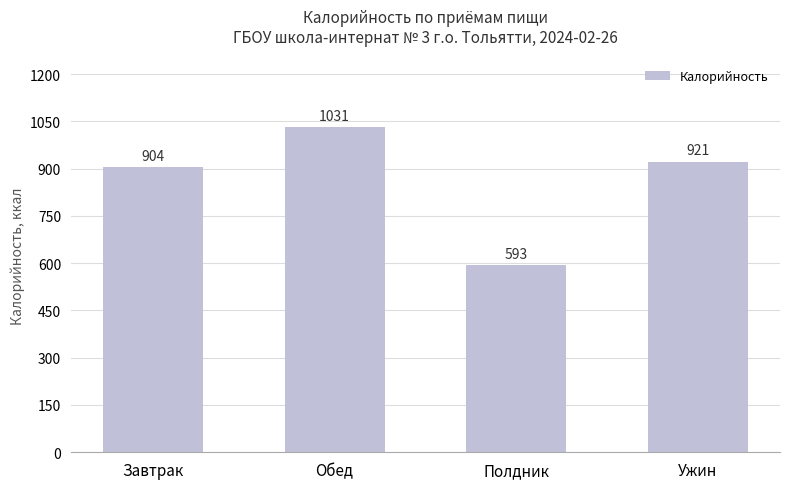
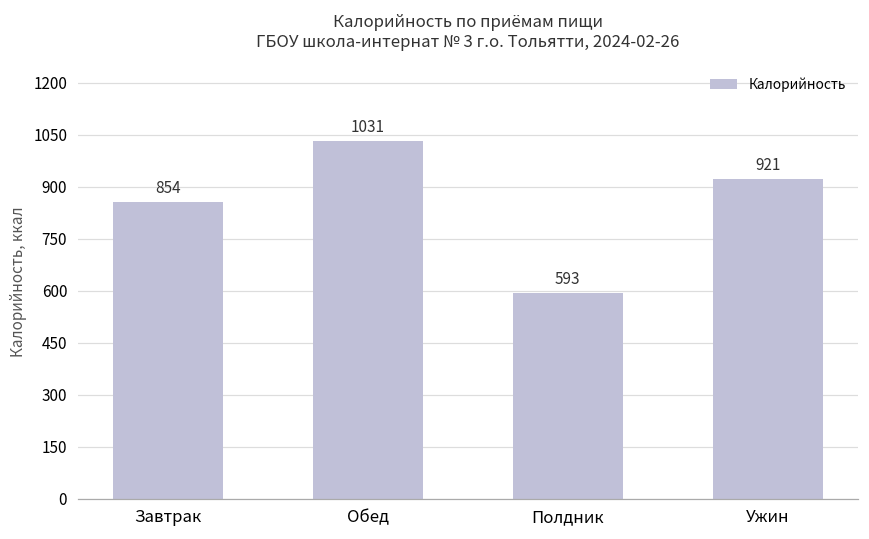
Завтрак: 904 -> 854
